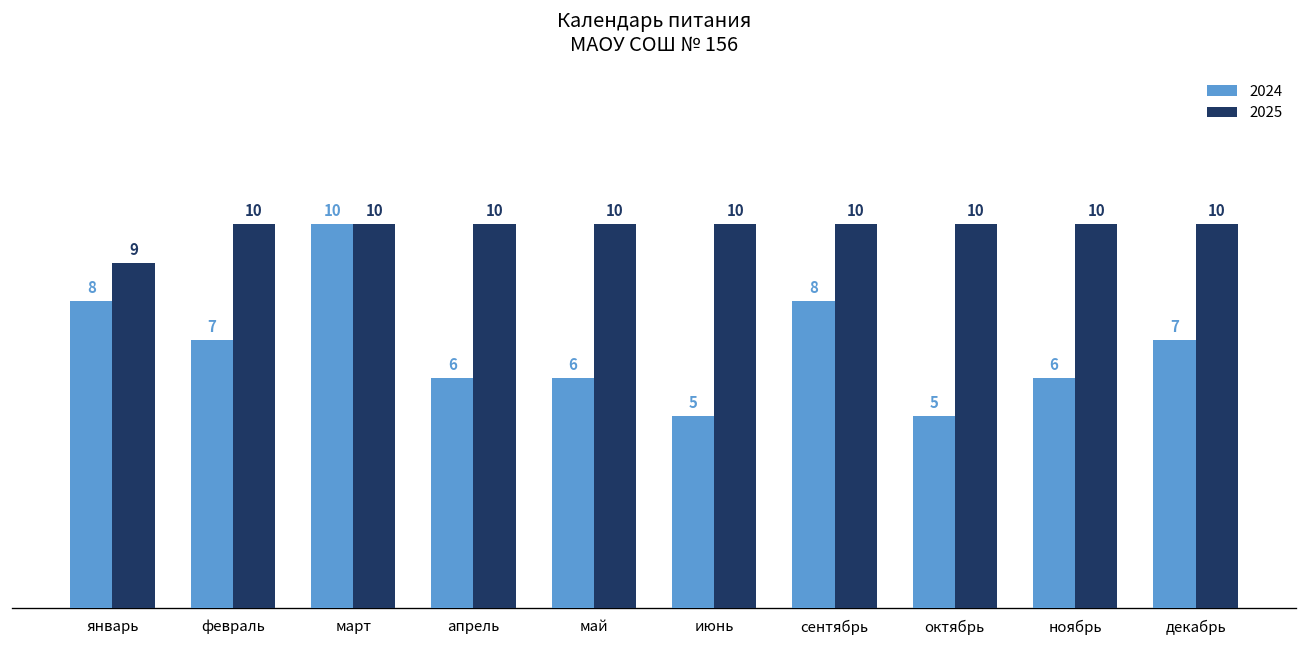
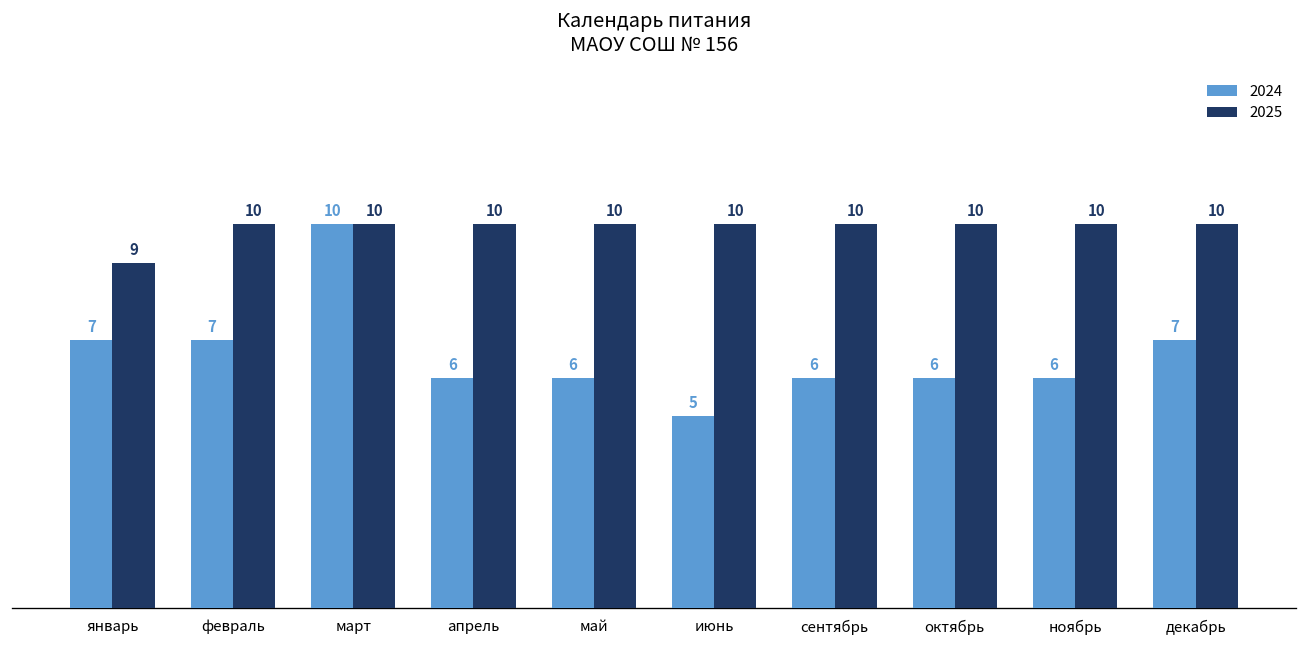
2024, январь: 8 -> 7
2024, сентябрь: 8 -> 6
2024, октябрь: 5 -> 6
